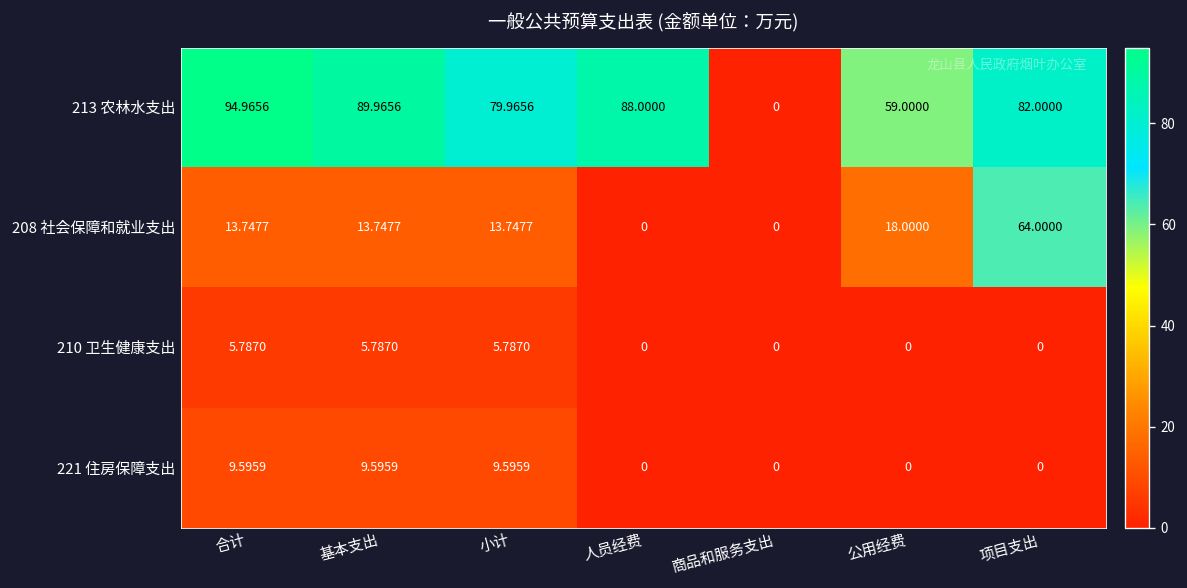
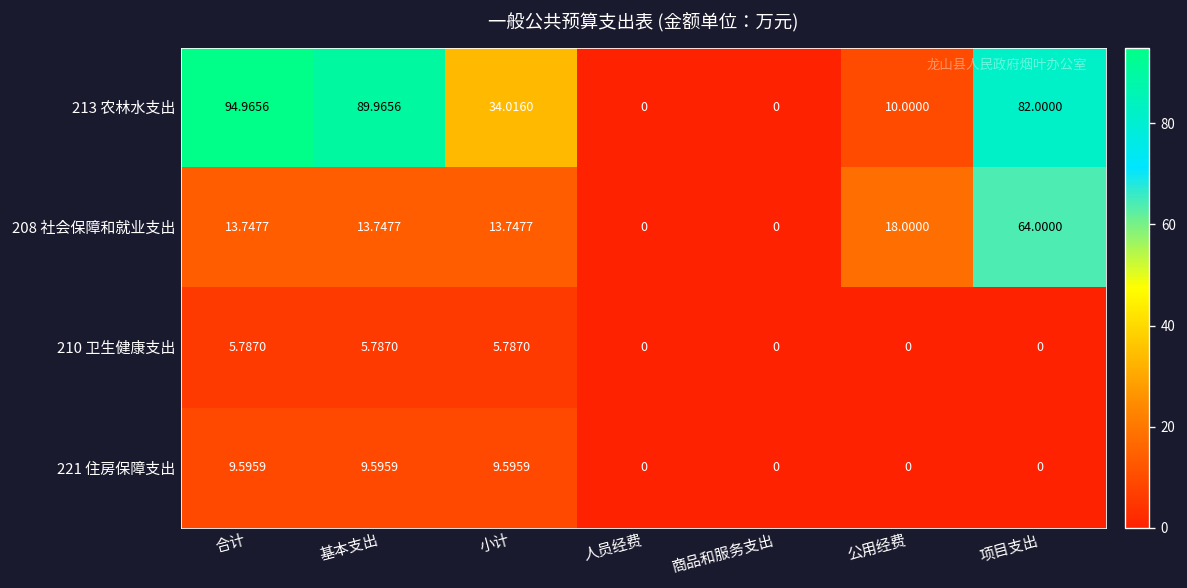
213 农林水支出, 小计: 79.9656 -> 34.0160
213 农林水支出, 人员经费: 88.0000 -> 0
213 农林水支出, 公用经费: 59.0000 -> 10.0000
